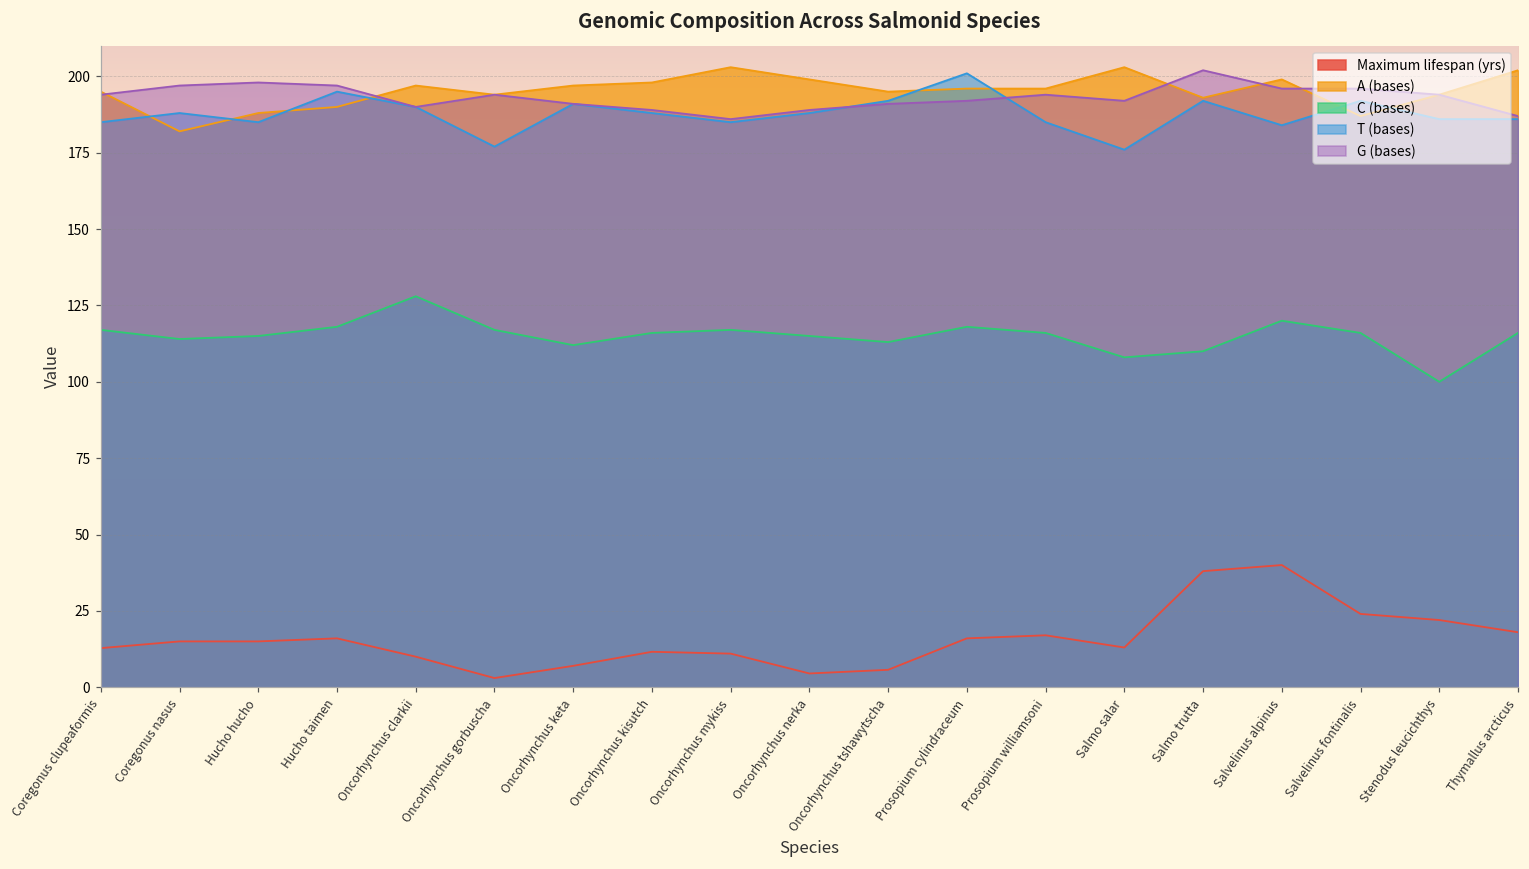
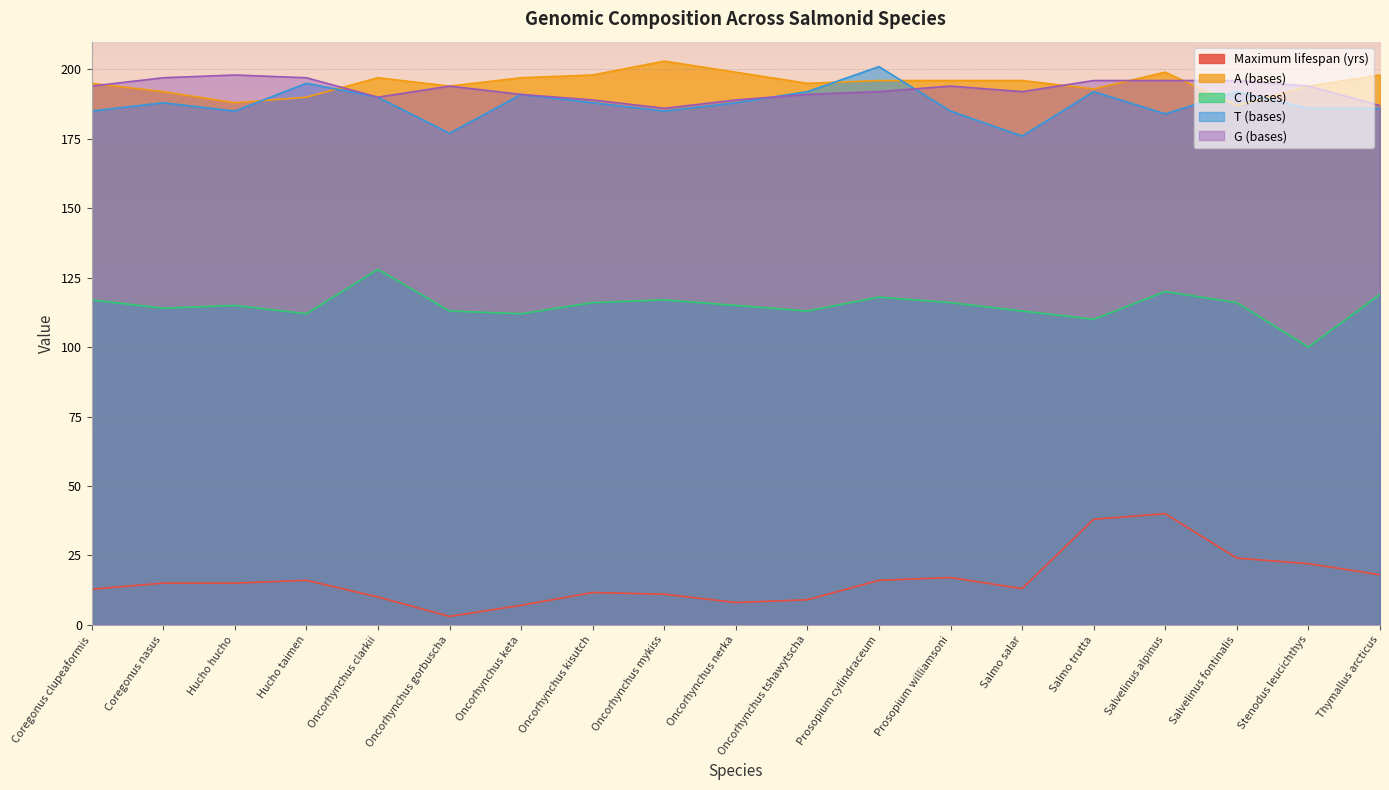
A (bases), Coregonus nasus: 182 -> 192
C (bases), Hucho taimen: 118 -> 112
C (bases), Oncorhynchus gorbuscha: 117 -> 113
Maximum lifespan (yrs), Oncorhynchus nerka: 5 -> 8
Maximum lifespan (yrs), Oncorhynchus tshawytscha: 6 -> 9
A (bases), Salmo salar: 203 -> 196
C (bases), Salmo salar: 108 -> 113
G (bases), Salmo trutta: 202 -> 196
A (bases), Thymallus arcticus: 202 -> 198
C (bases), Thymallus arcticus: 116 -> 119
